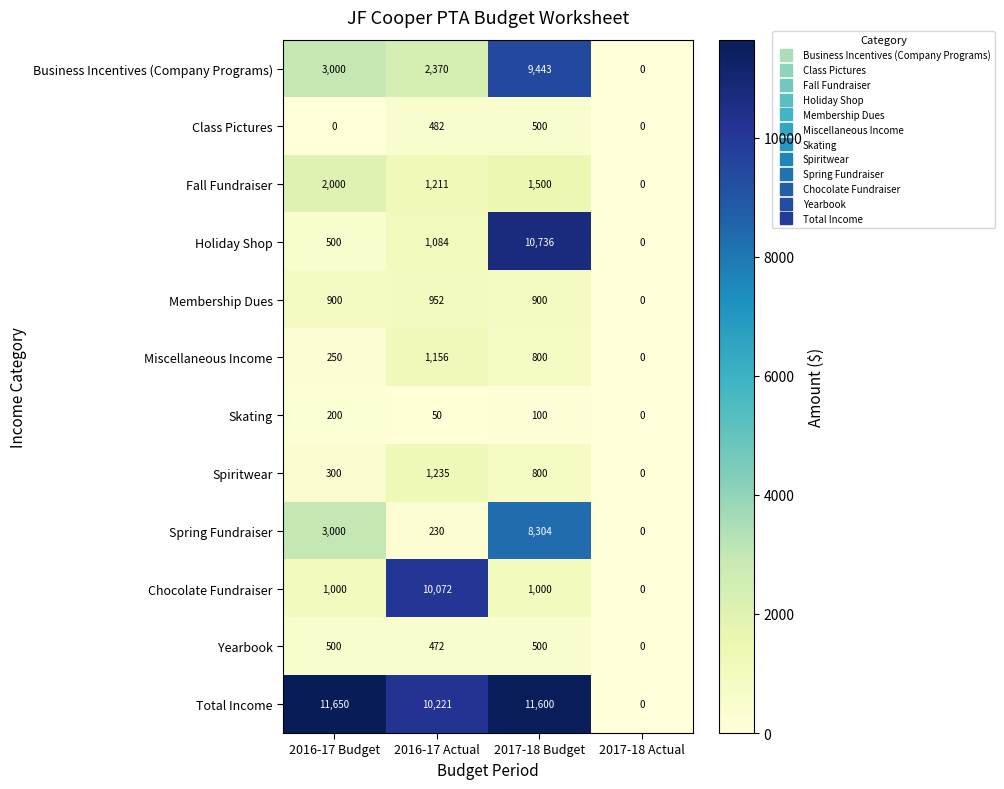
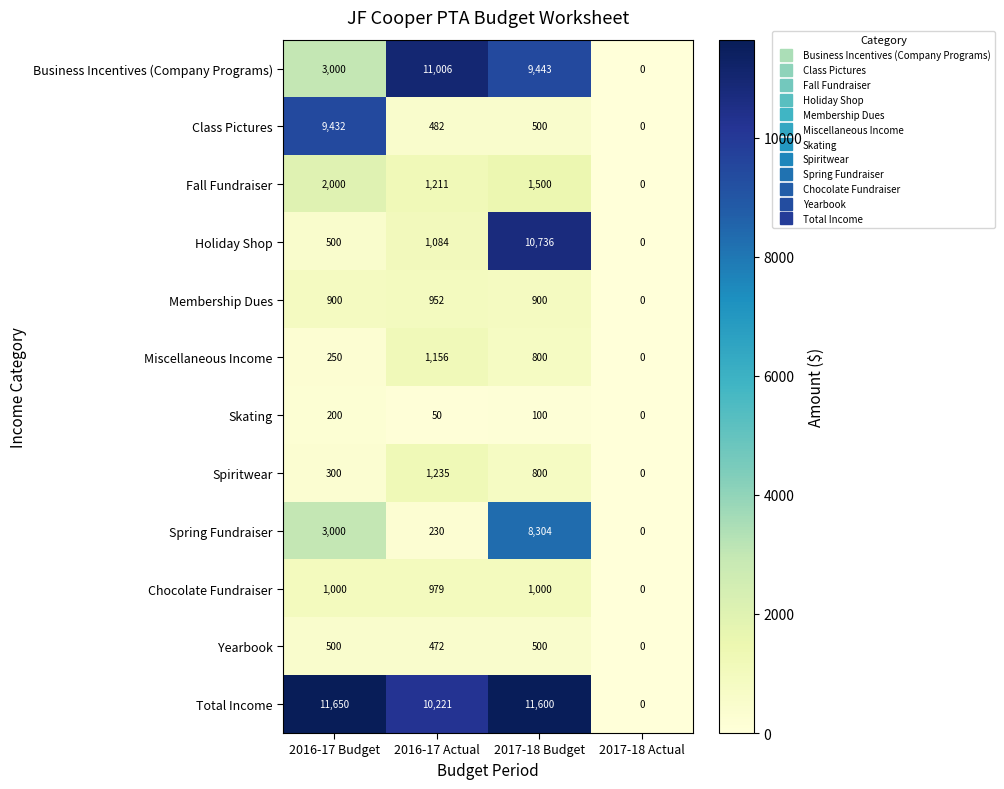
Business Incentives (Company Programs), 2016-17 Actual: 2,370 -> 11,006
Class Pictures, 2016-17 Budget: 0 -> 9,432
Chocolate Fundraiser, 2016-17 Actual: 10,072 -> 979
